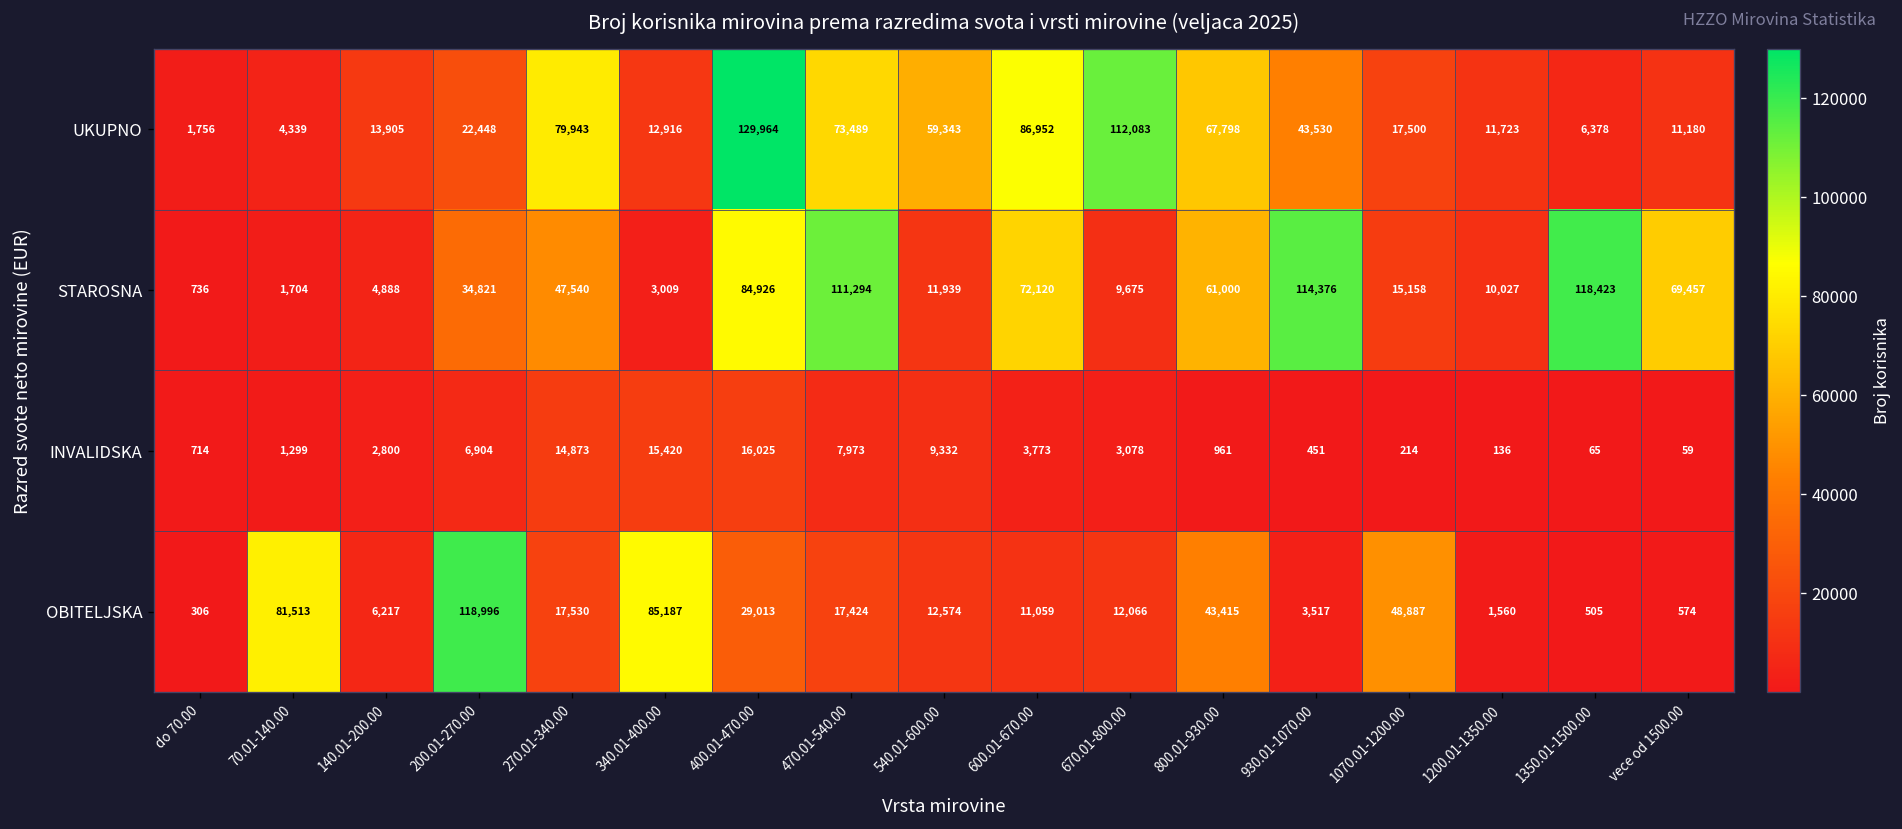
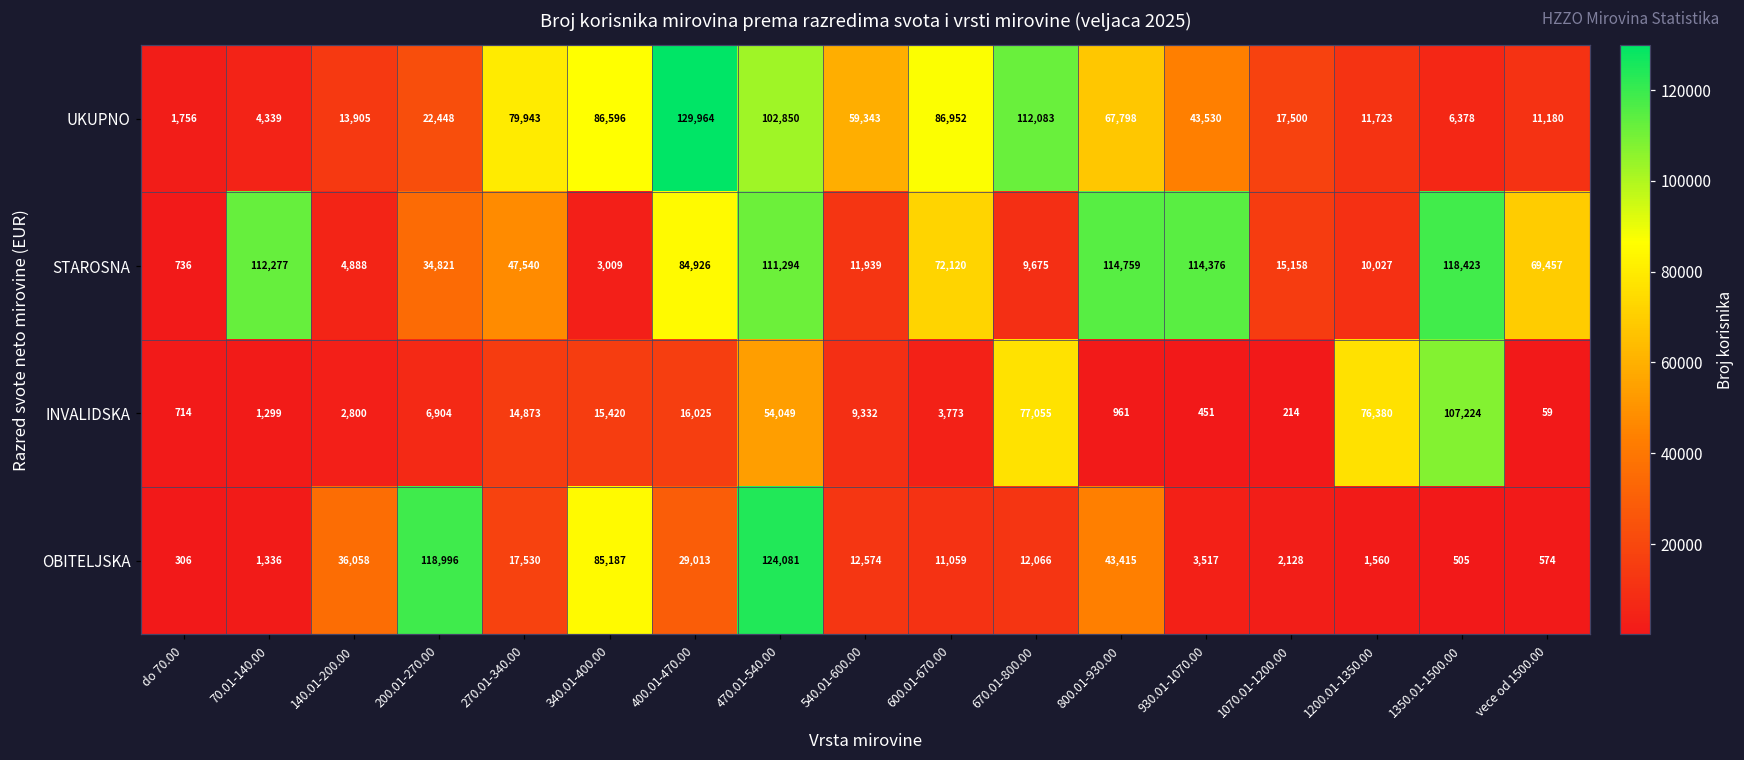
UKUPNO, 340.01-400.00: 12,916 -> 86,596
UKUPNO, 470.01-540.00: 73,489 -> 102,850
STAROSNA, 70.01-140.00: 1,704 -> 112,277
STAROSNA, 800.01-930.00: 61,000 -> 114,759
INVALIDSKA, 470.01-540.00: 7,973 -> 54,049
INVALIDSKA, 670.01-800.00: 3,078 -> 77,055
INVALIDSKA, 1200.01-1350.00: 136 -> 76,380
INVALIDSKA, 1350.01-1500.00: 65 -> 107,224
OBITELJSKA, 70.01-140.00: 81,513 -> 1,336
OBITELJSKA, 140.01-200.00: 6,217 -> 36,058
OBITELJSKA, 470.01-540.00: 17,424 -> 124,081
OBITELJSKA, 1070.01-1200.00: 48,887 -> 2,128
